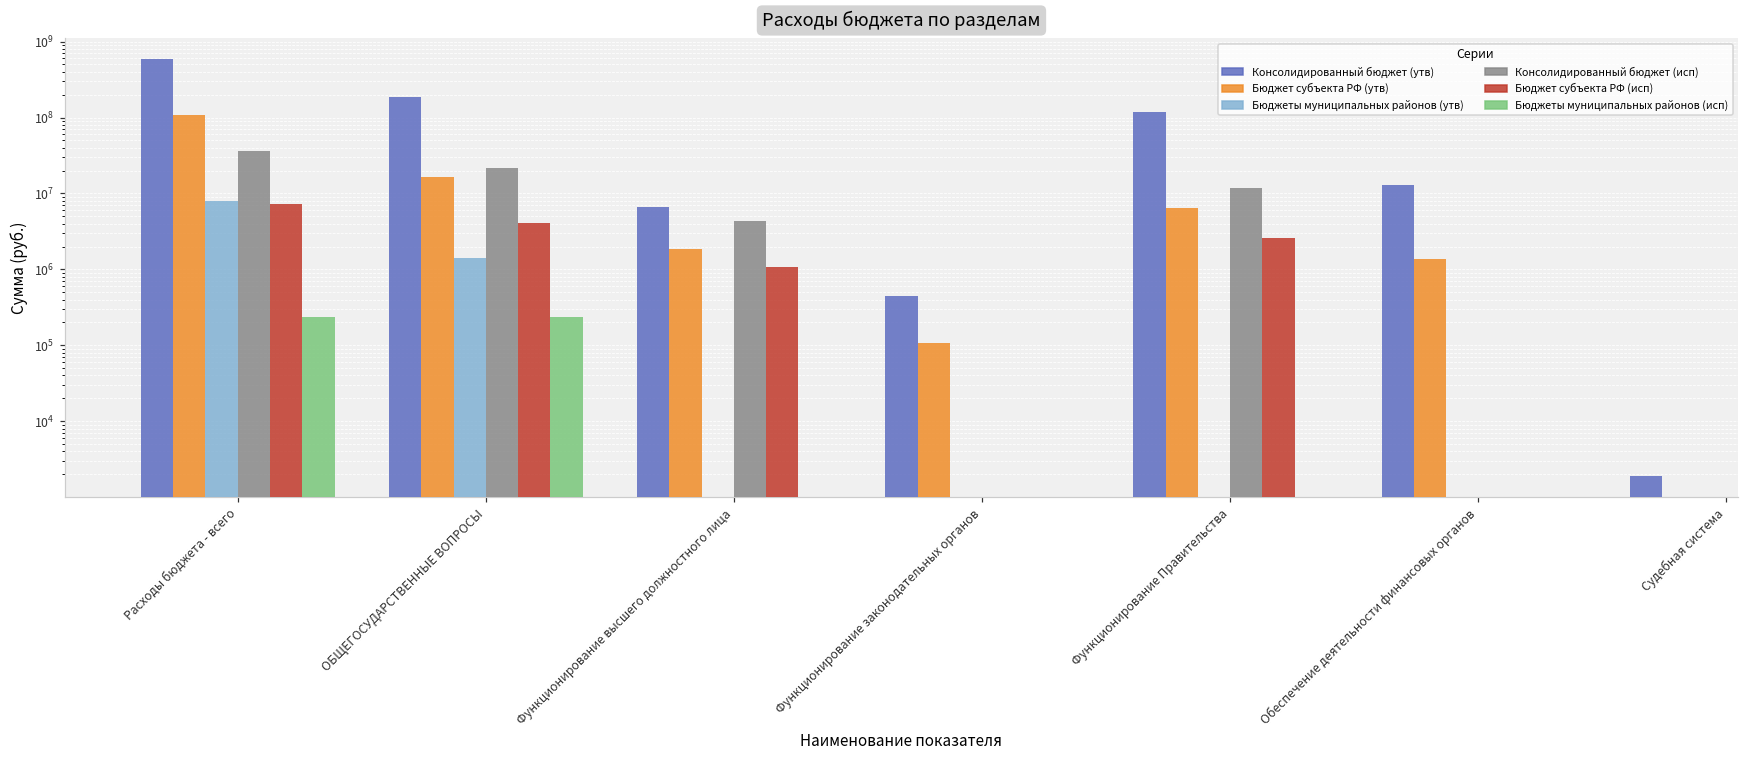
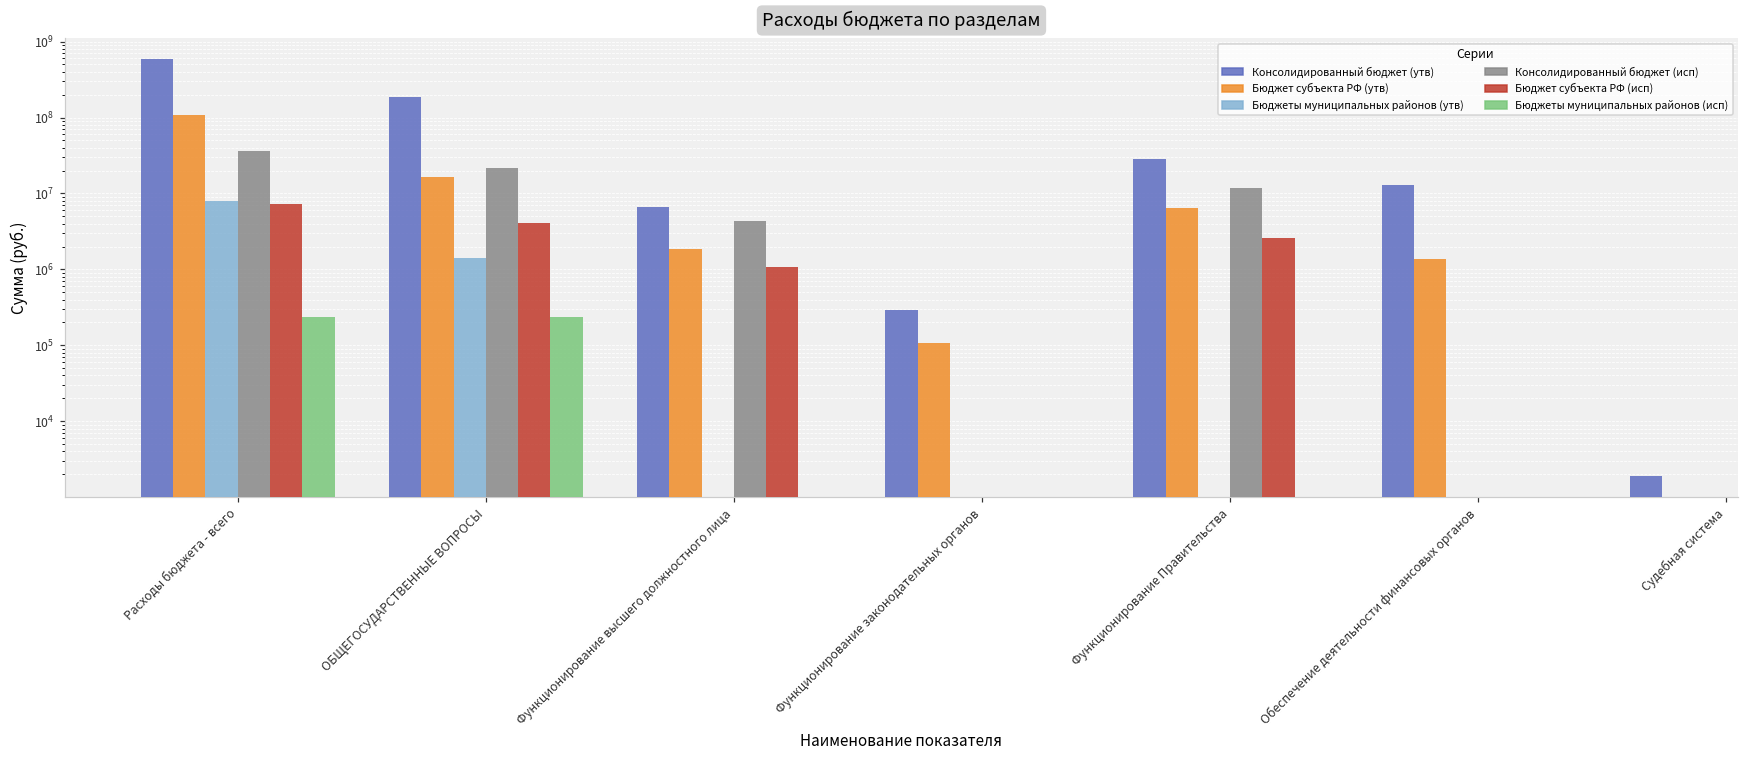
Консолидированный бюджет (утв), Функционирование законодательных органов: 400000 -> 290000
Консолидированный бюджет (утв), Функционирование Правительства: 120000000 -> 28000000
